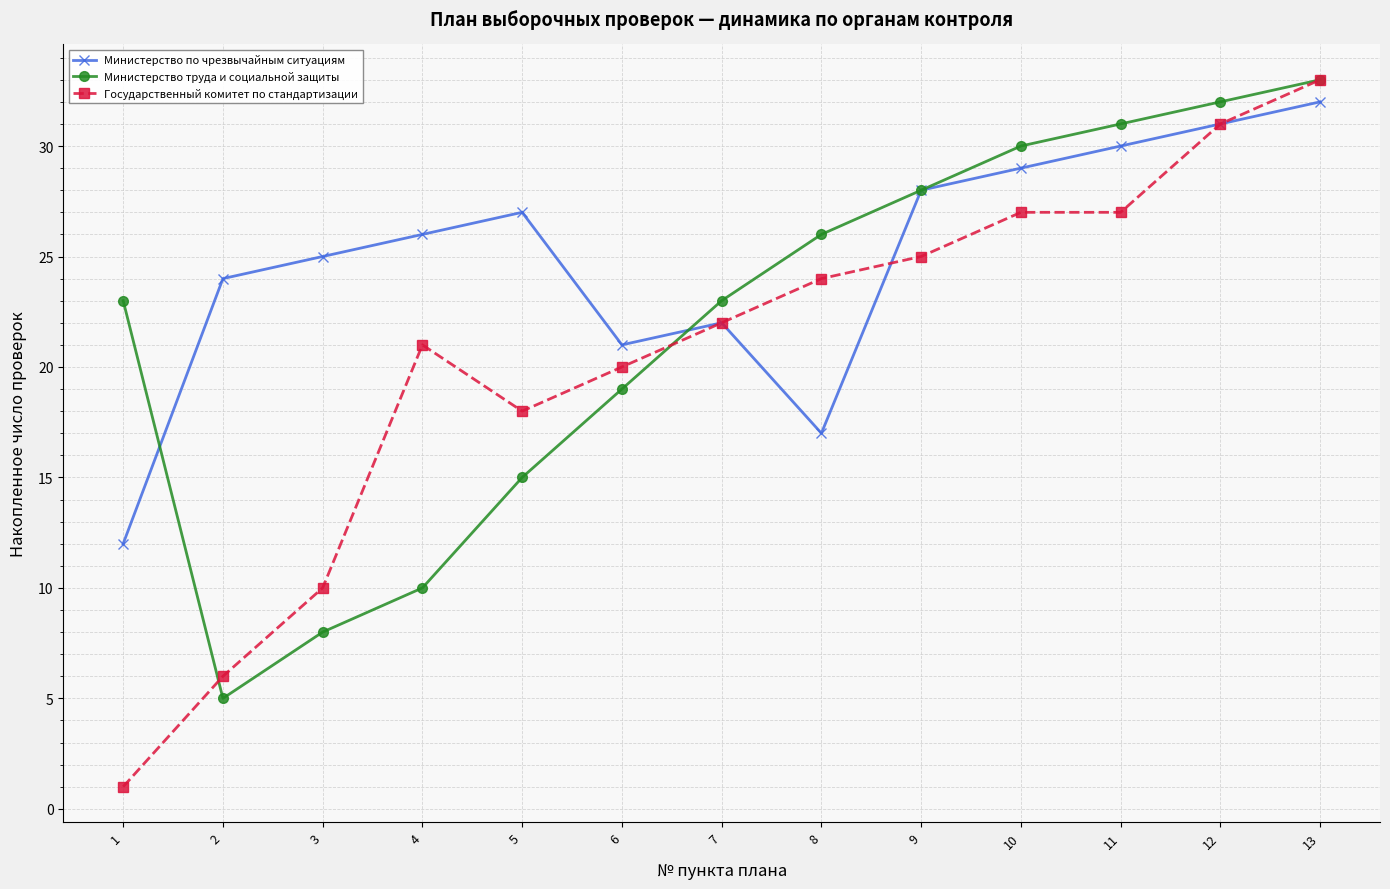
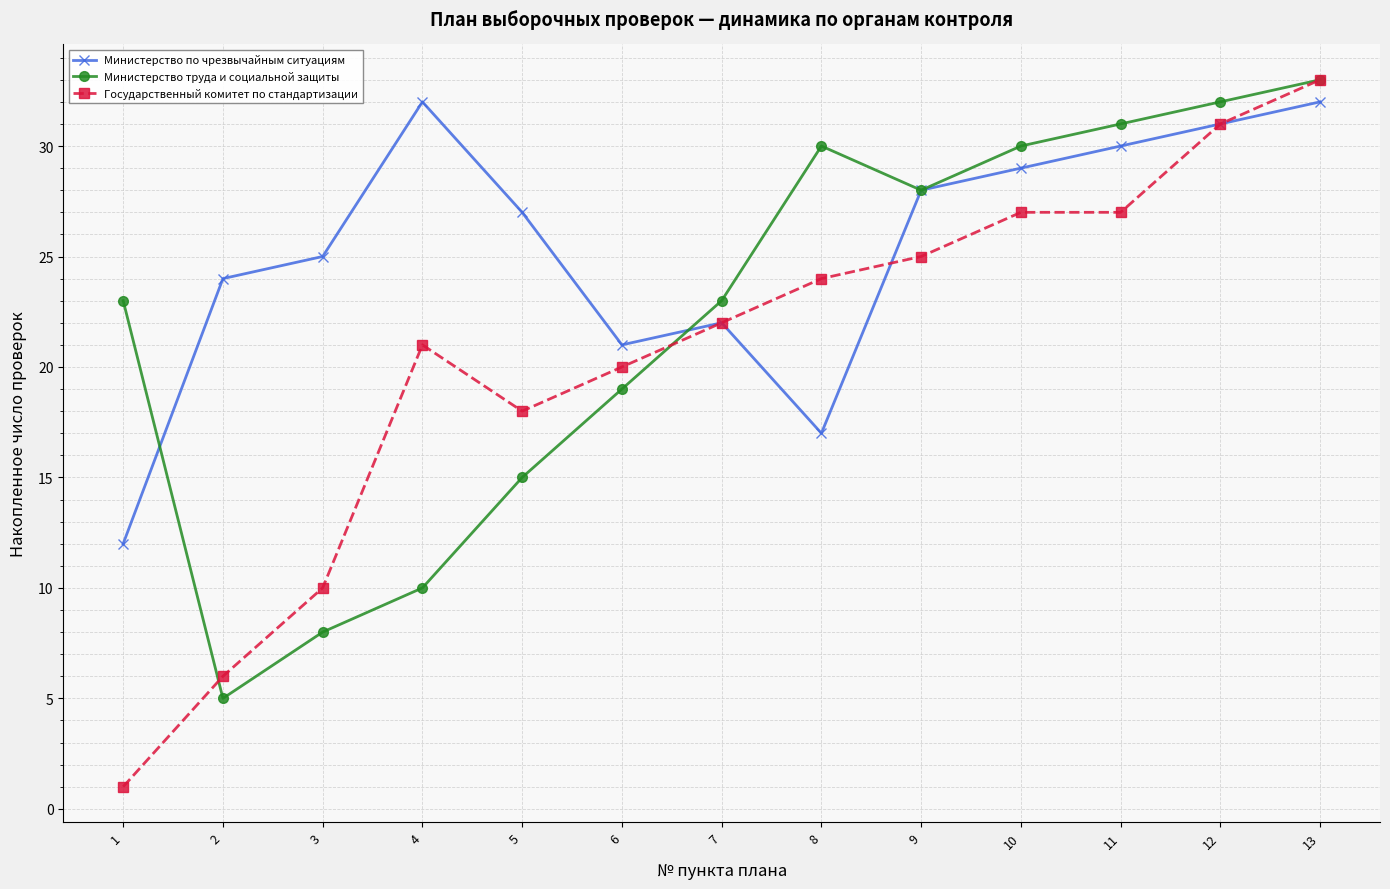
Министерство по чрезвычайным ситуациям, 4: 26 -> 32
Министерство труда и социальной защиты, 8: 26 -> 30
